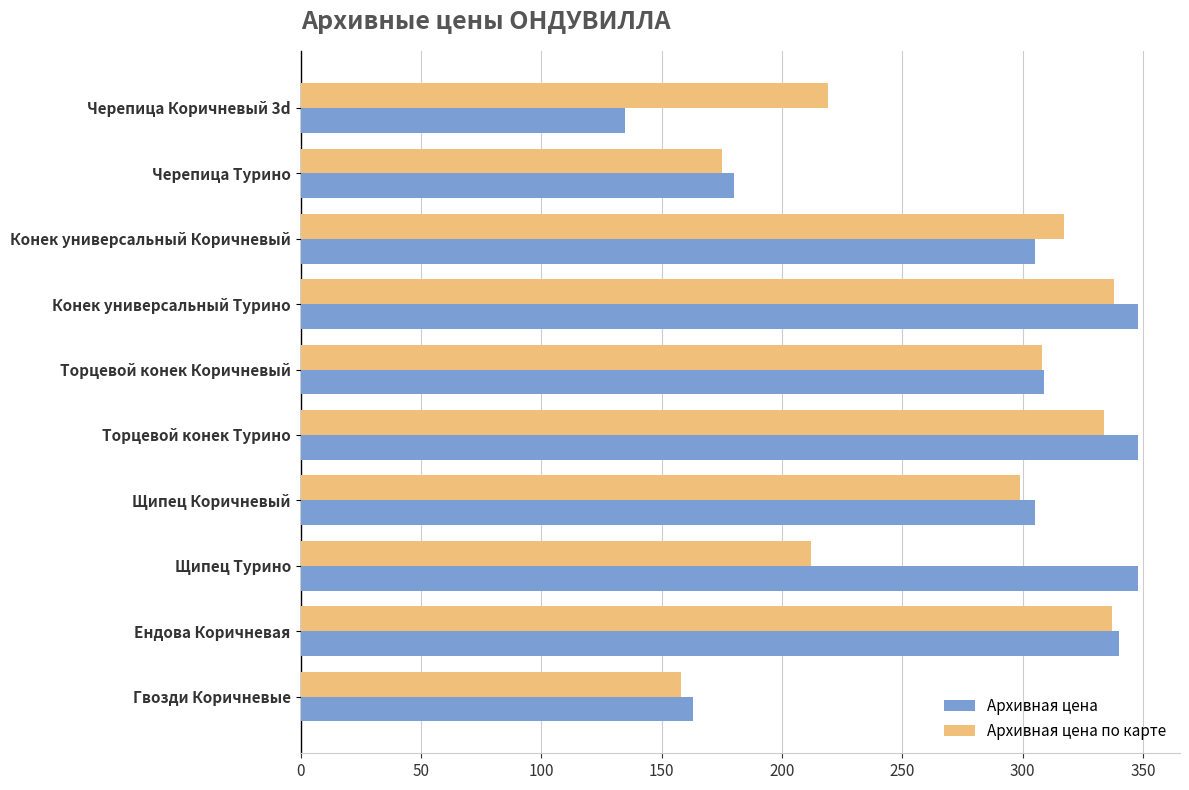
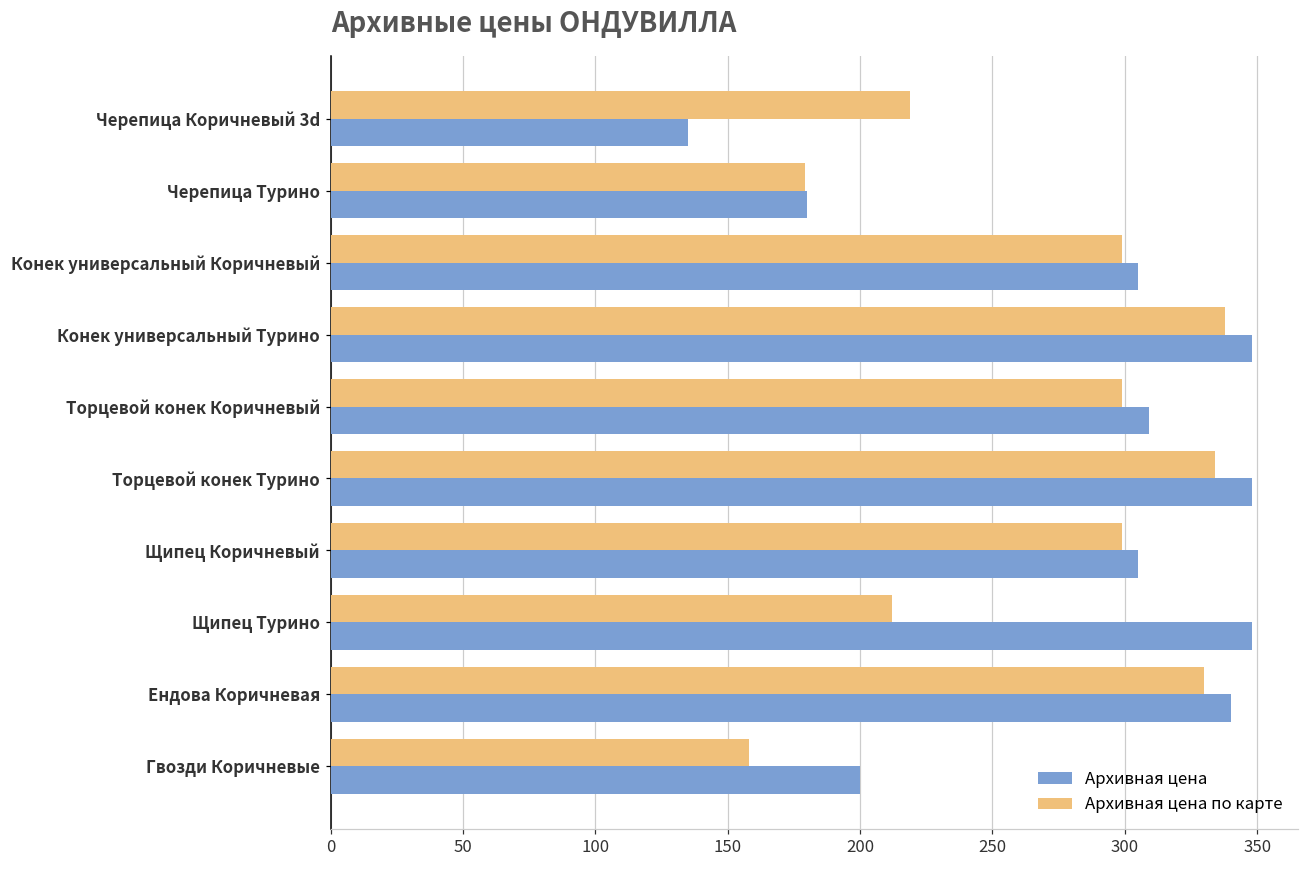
Архивная цена по карте, Черепица Турино: 175 -> 179
Архивная цена по карте, Конек универсальный Коричневый: 317 -> 299
Архивная цена по карте, Торцевой конек Коричневый: 308 -> 299
Архивная цена по карте, Ендова Коричневая: 337 -> 330
Архивная цена, Гвозди Коричневые: 163 -> 200
